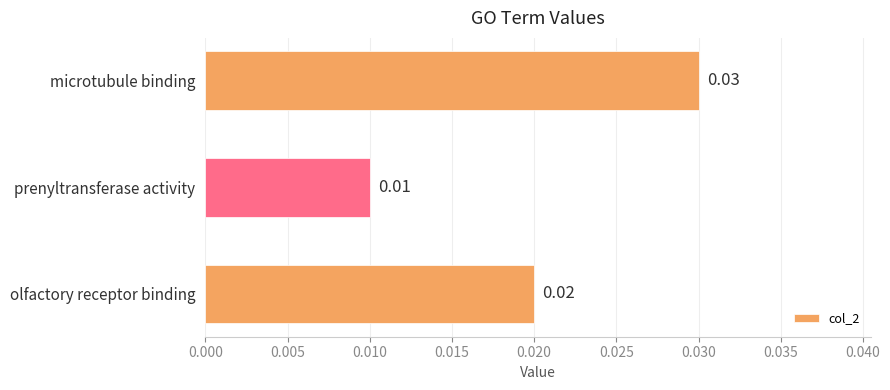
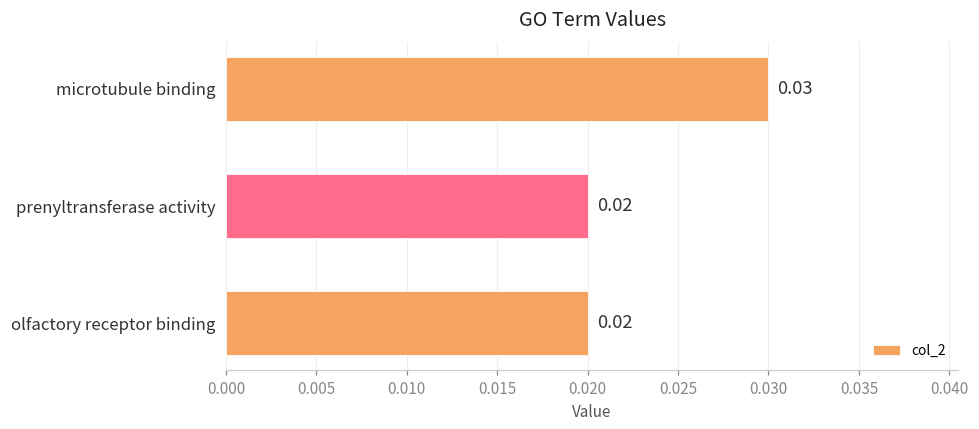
prenyltransferase activity: 0.01 -> 0.02
